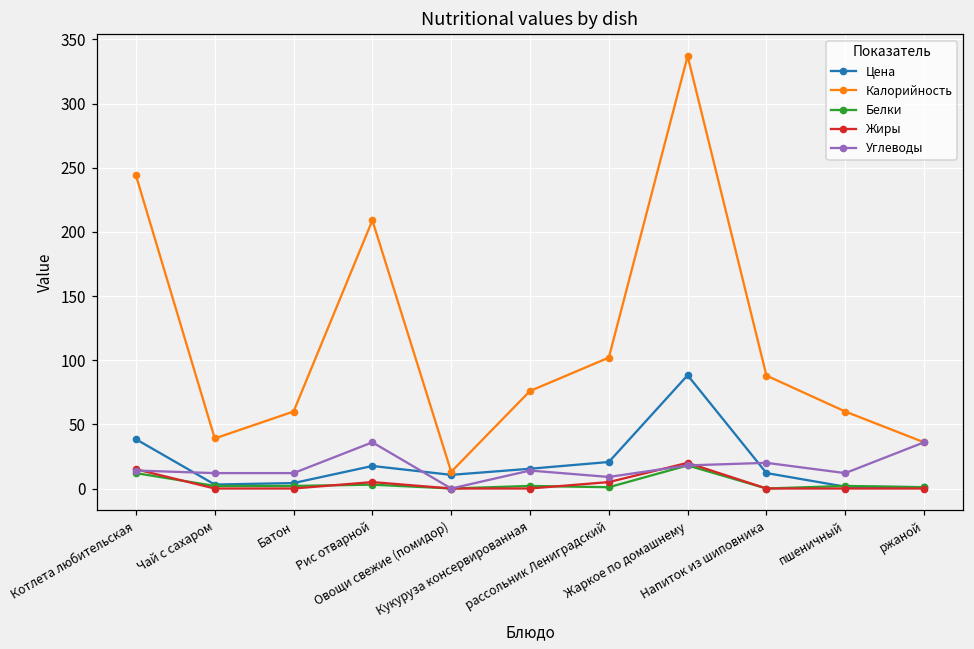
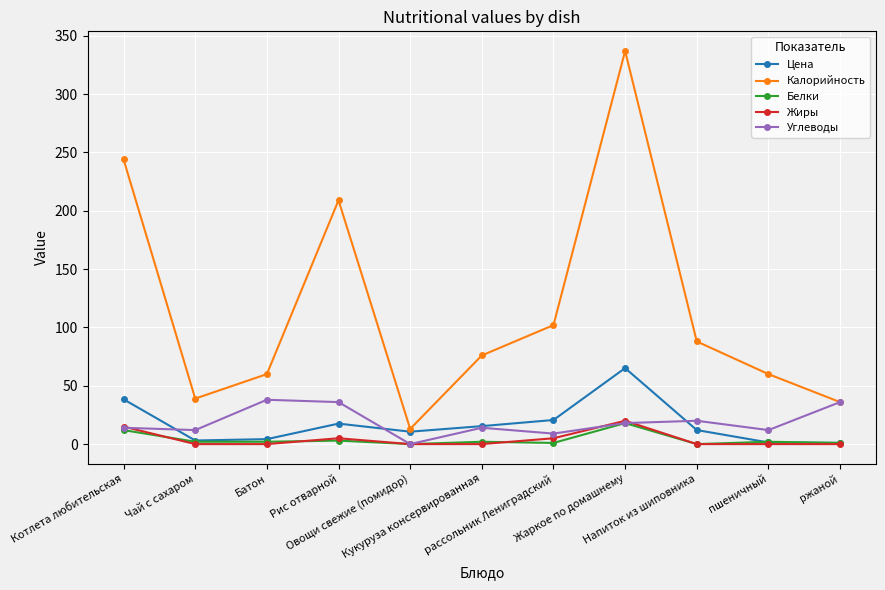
Углеводы, Батон: 12 -> 38
Цена, Жаркое по домашнему: 88 -> 65
